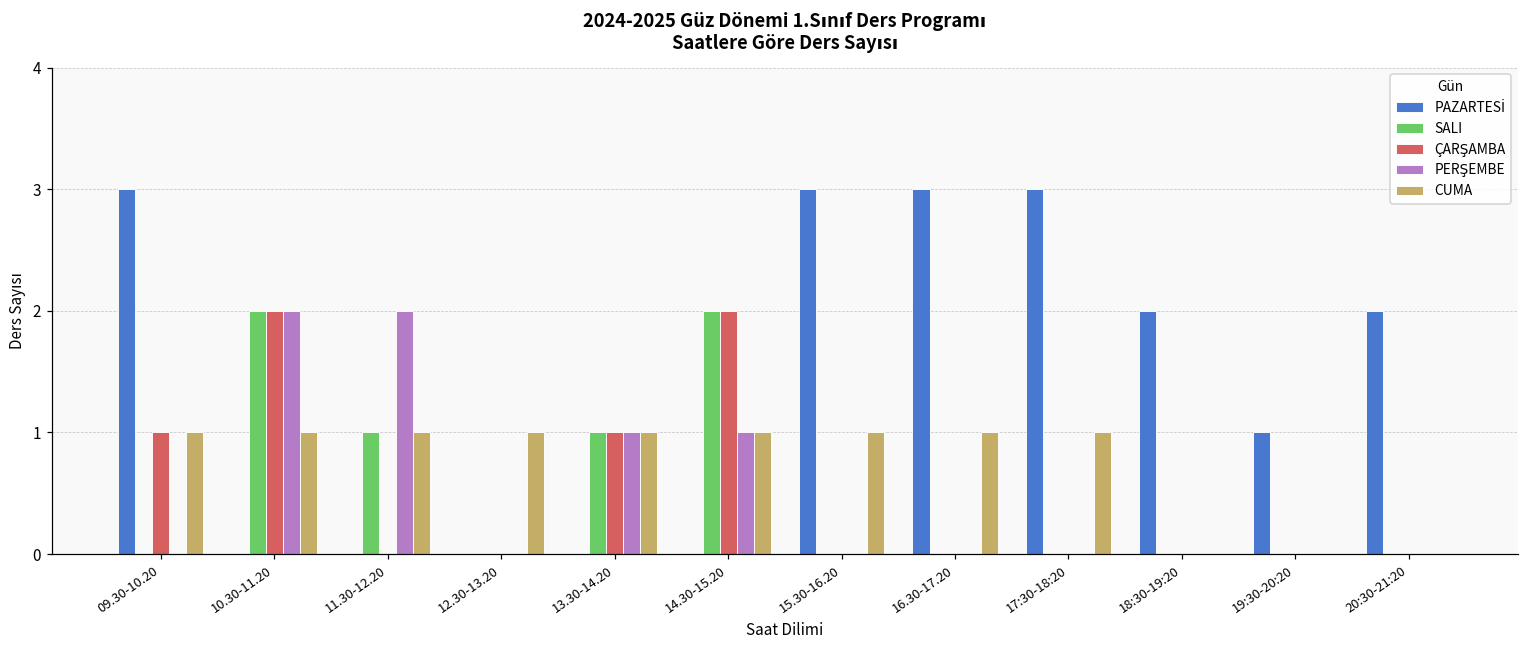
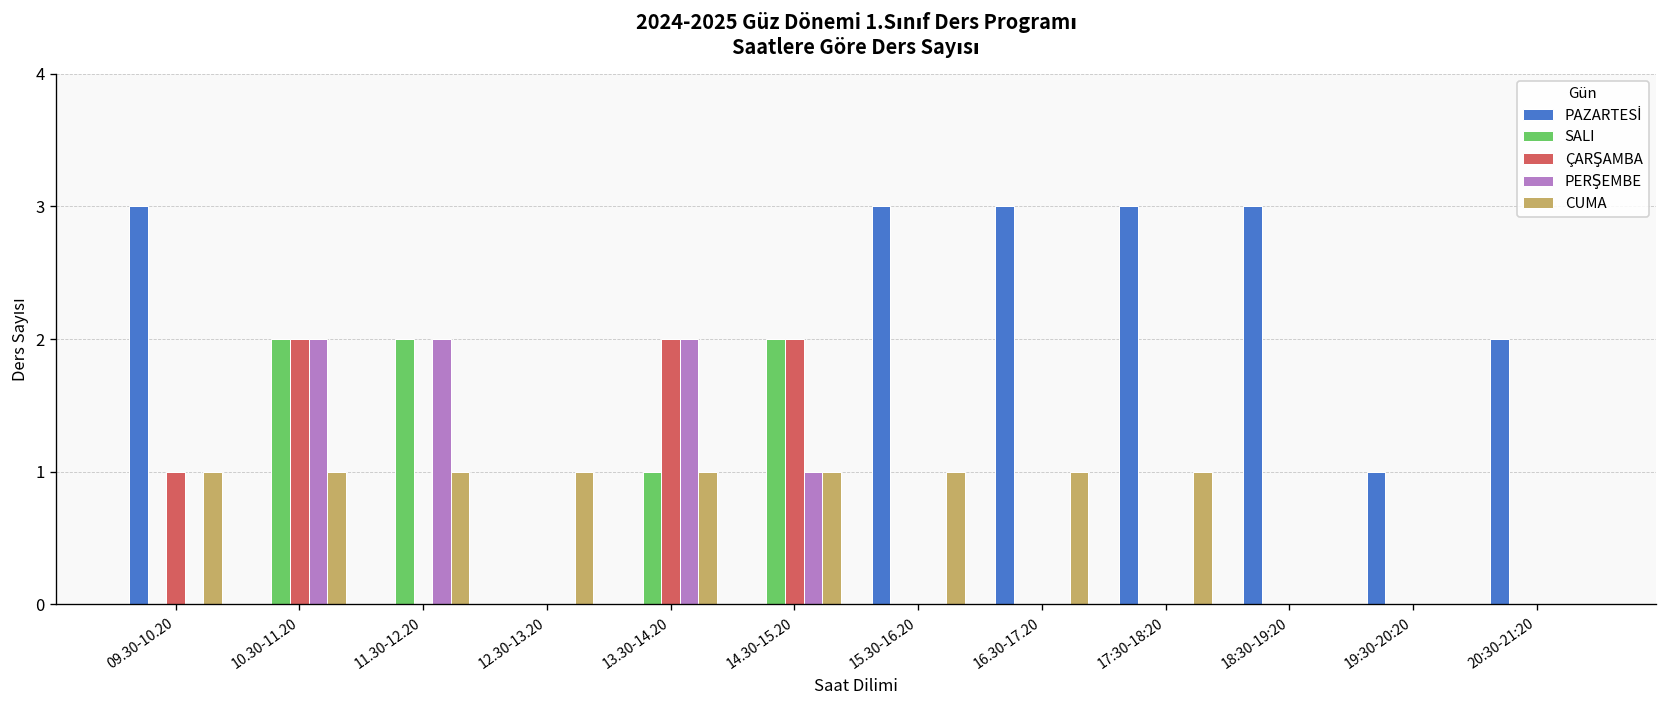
SALI, 11.30-12.20: 1 -> 2
ÇARŞAMBA, 13.30-14.20: 1 -> 2
PERŞEMBE, 13.30-14.20: 1 -> 2
PAZARTESİ, 18:30-19:20: 2 -> 3
